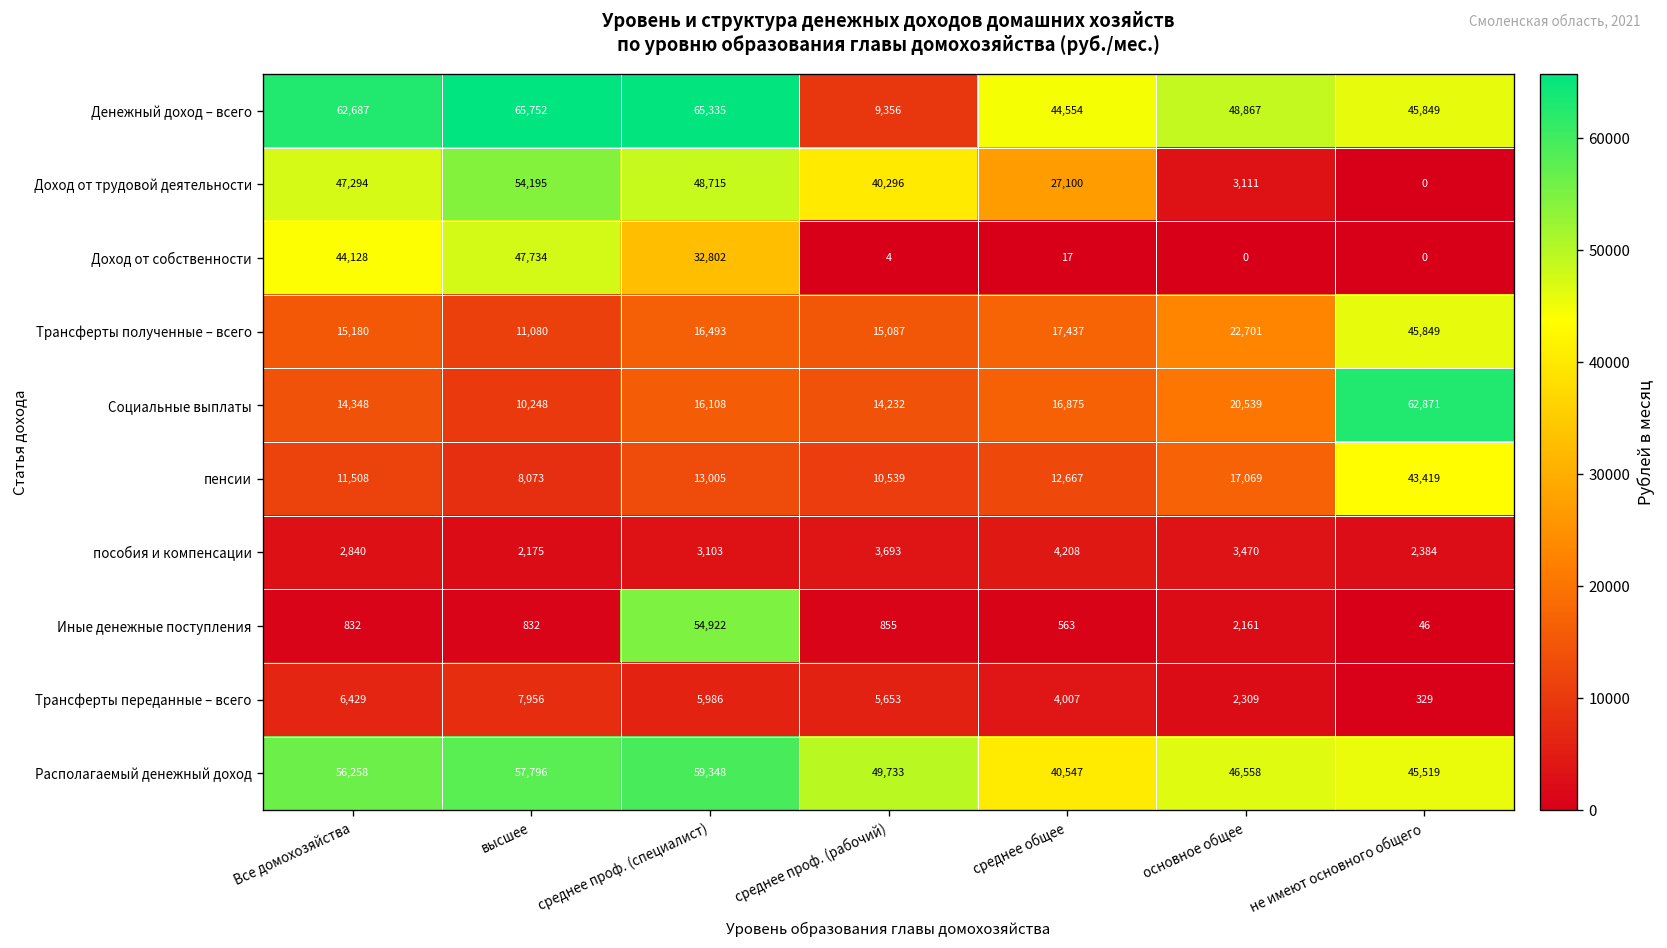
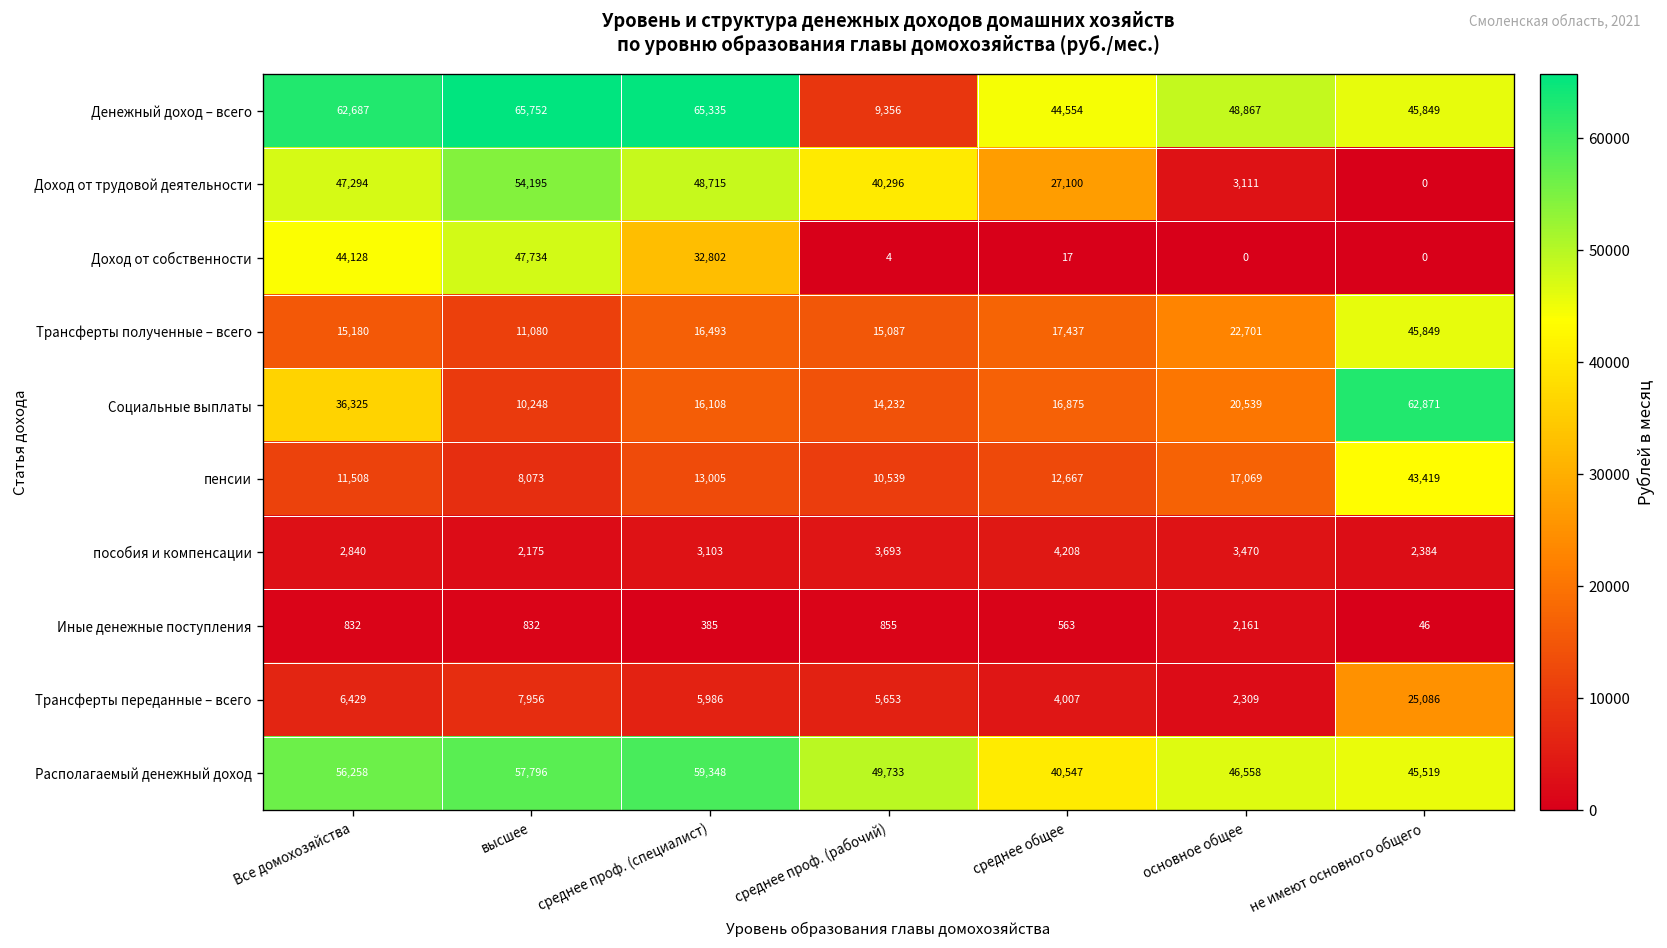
Социальные выплаты, Все домохозяйства: 14,348 -> 36,325
Иные денежные поступления, среднее проф. (специалист): 54,922 -> 385
Трансферты переданные – всего, не имеют основного общего: 329 -> 25,086
